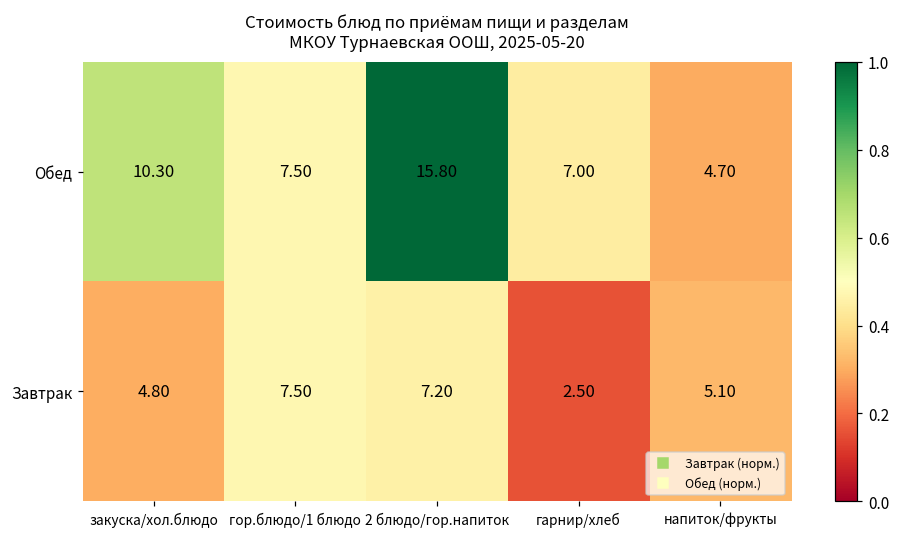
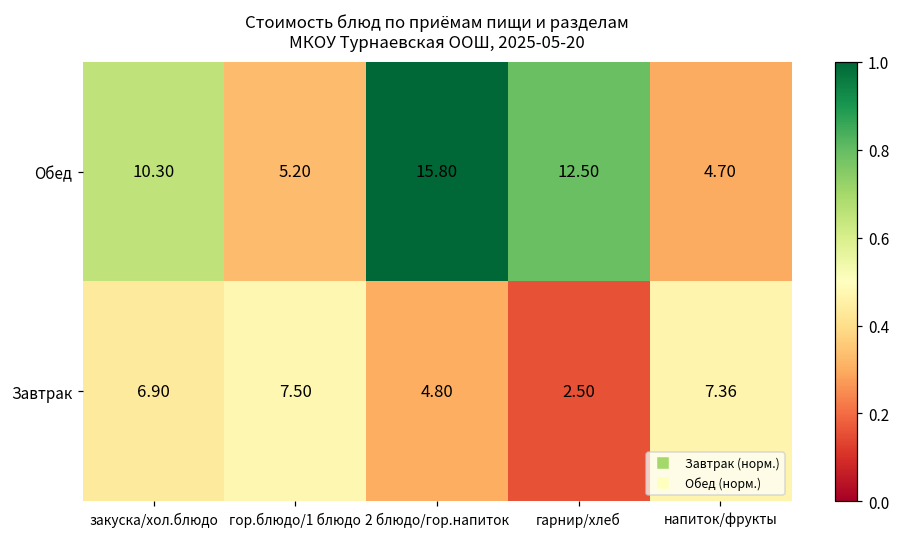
Обед, гор.блюдо/1 блюдо: 7.50 -> 5.20
Обед, гарнир/хлеб: 7.00 -> 12.50
Завтрак, закуска/хол.блюдо: 4.80 -> 6.90
Завтрак, 2 блюдо/гор.напиток: 7.20 -> 4.80
Завтрак, напиток/фрукты: 5.10 -> 7.36
